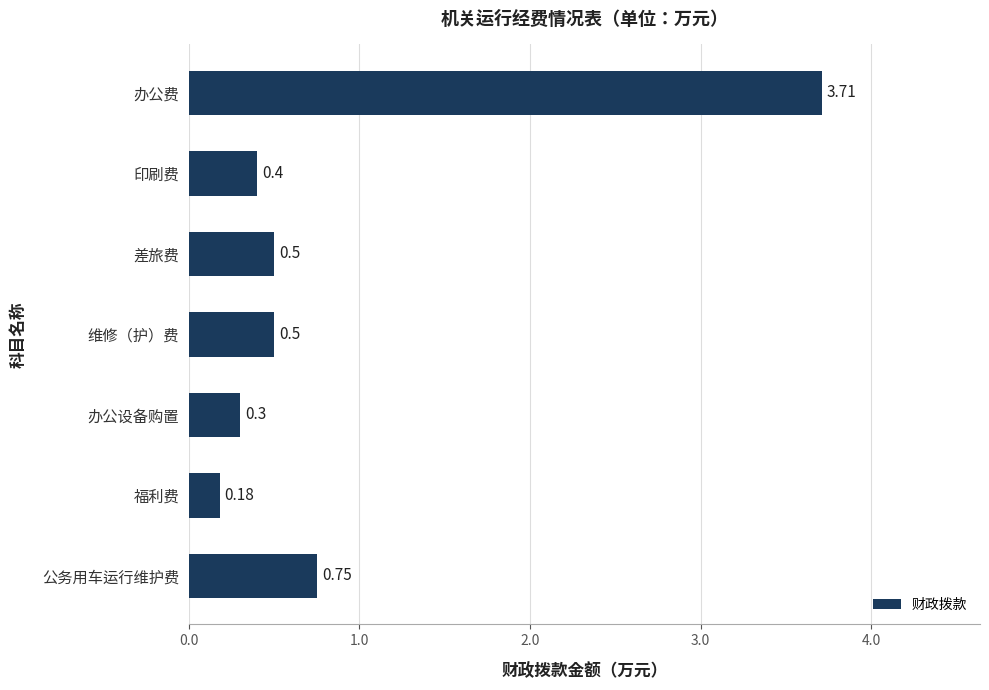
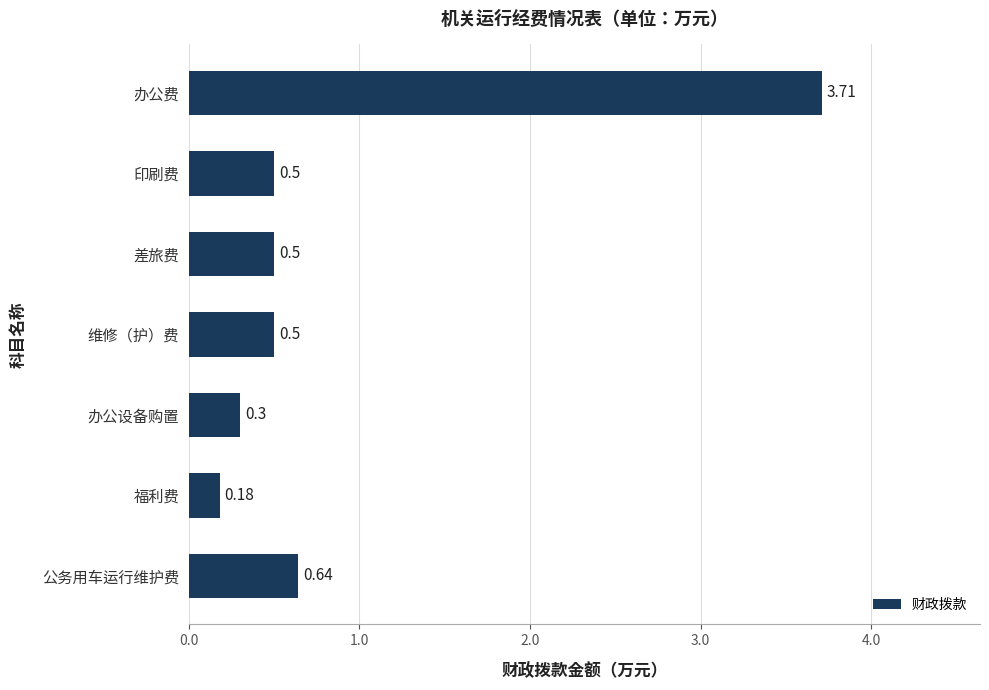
印刷费: 0.4 -> 0.5
公务用车运行维护费: 0.75 -> 0.64
